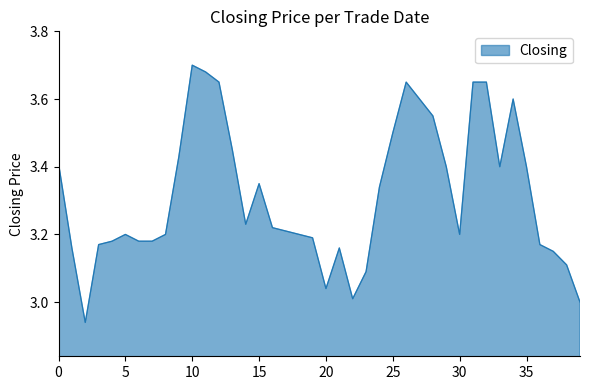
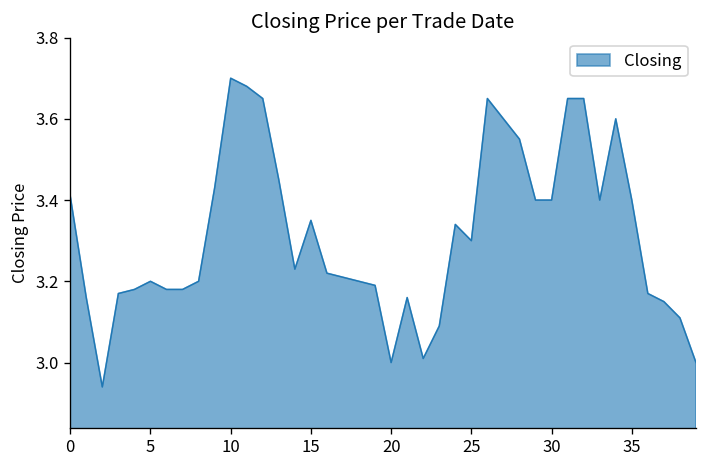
20: 3.04 -> 3.00
25: 3.5 -> 3.3
30: 3.2 -> 3.4
